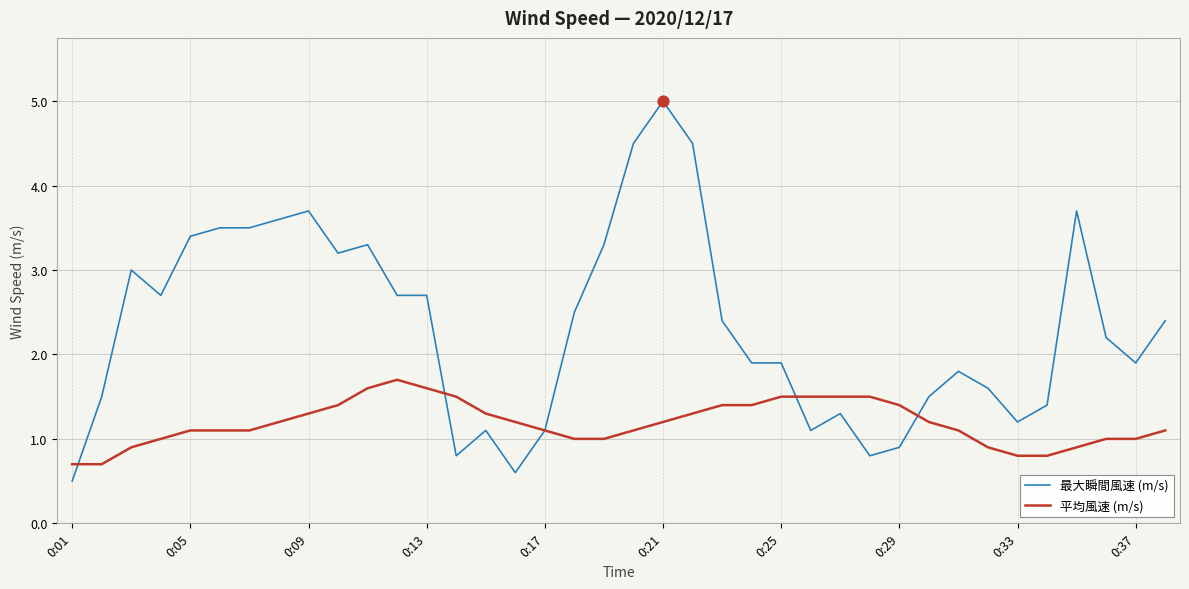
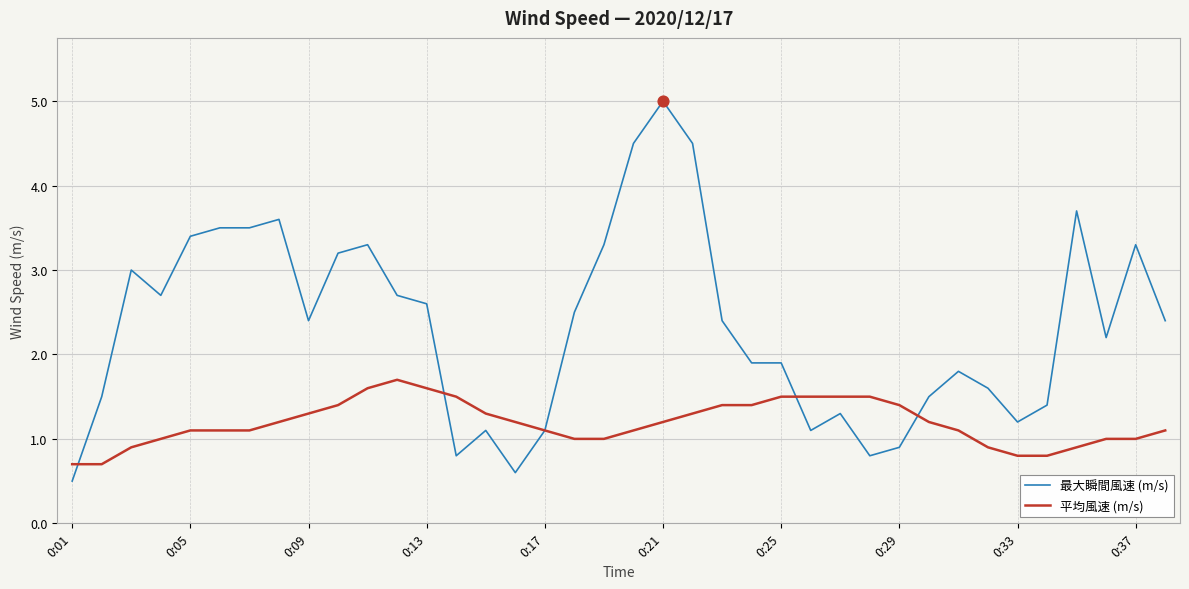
最大瞬間風速 (m/s), 0:09: 3.7 -> 2.4
最大瞬間風速 (m/s), 0:13: 2.7 -> 2.6
最大瞬間風速 (m/s), 0:37: 1.9 -> 3.3
